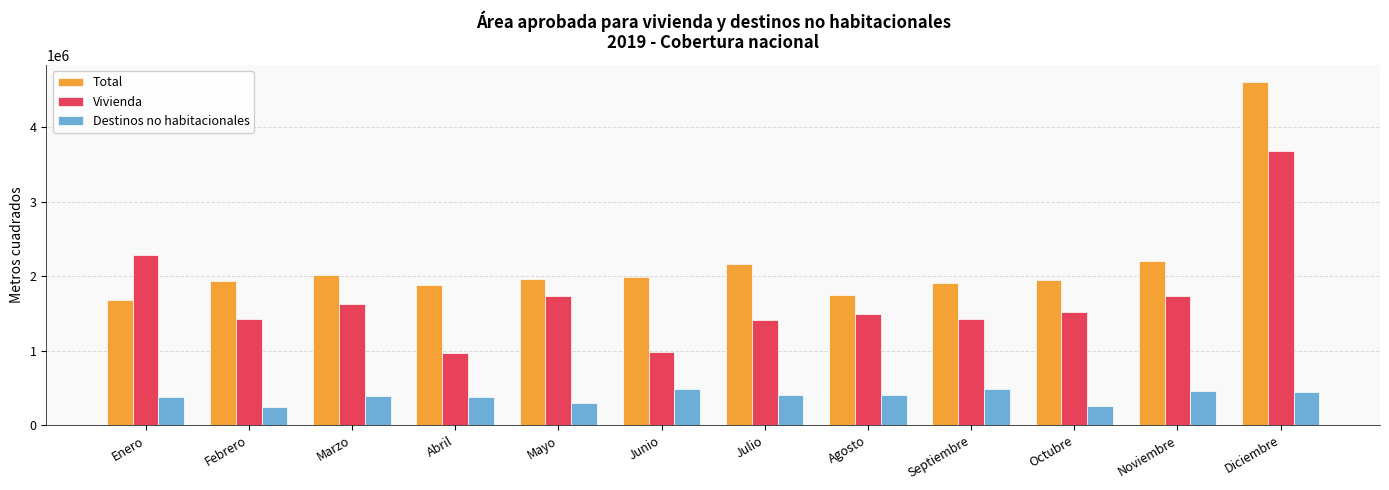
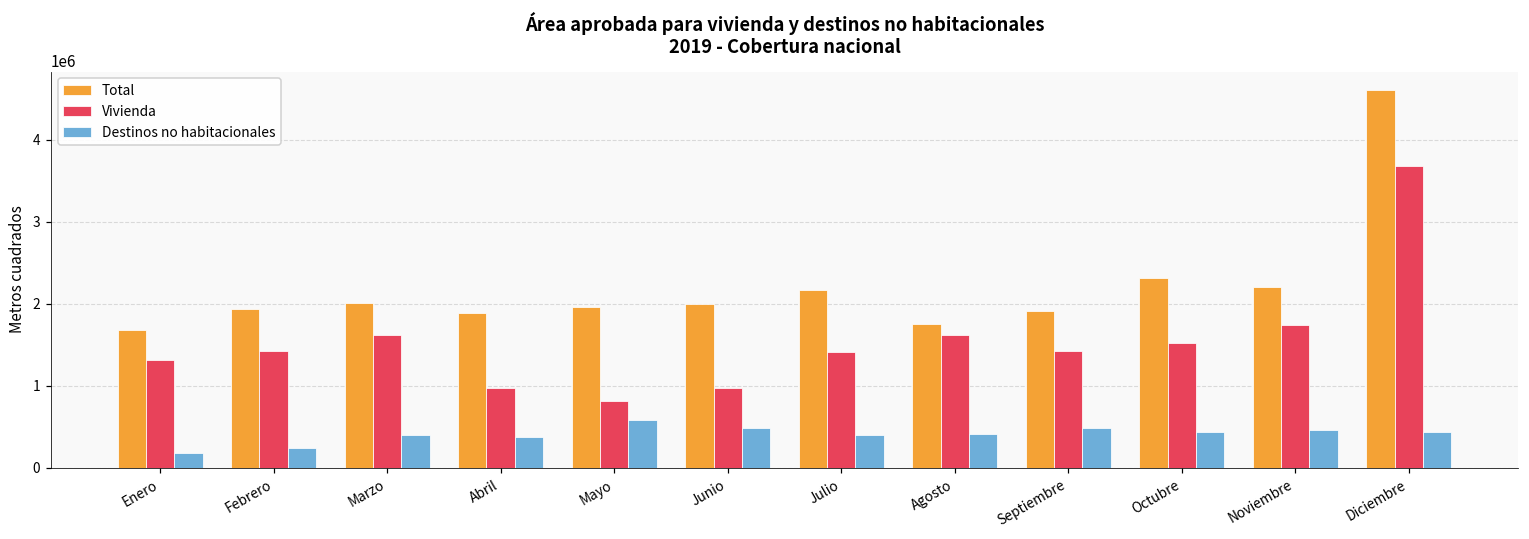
Vivienda, Enero: 2300000 -> 1300000
Destinos no habitacionales, Enero: 400000 -> 200000
Vivienda, Mayo: 1700000 -> 800000
Destinos no habitacionales, Mayo: 300000 -> 600000
Vivienda, Agosto: 1500000 -> 1600000
Total, Octubre: 1900000 -> 2300000
Destinos no habitacionales, Octubre: 300000 -> 400000
